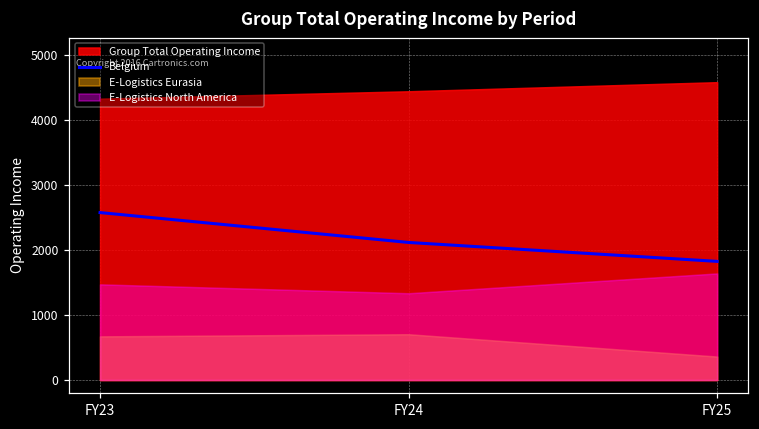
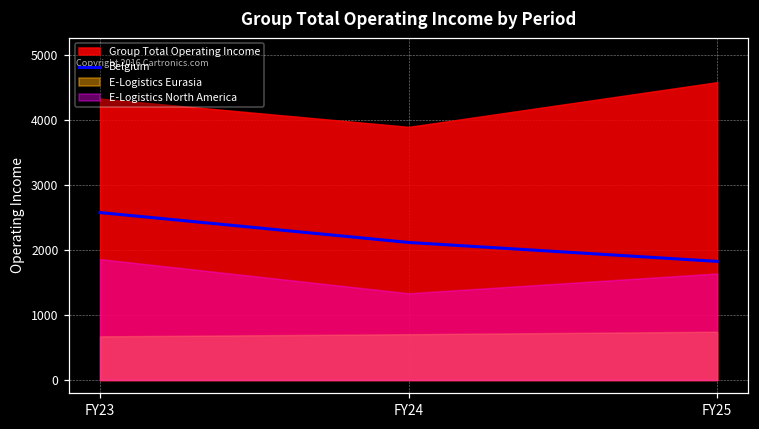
E-Logistics North America, FY23: 1500 -> 1900
Group Total Operating Income, FY24: 4400 -> 3900
E-Logistics Eurasia, FY25: 400 -> 700
